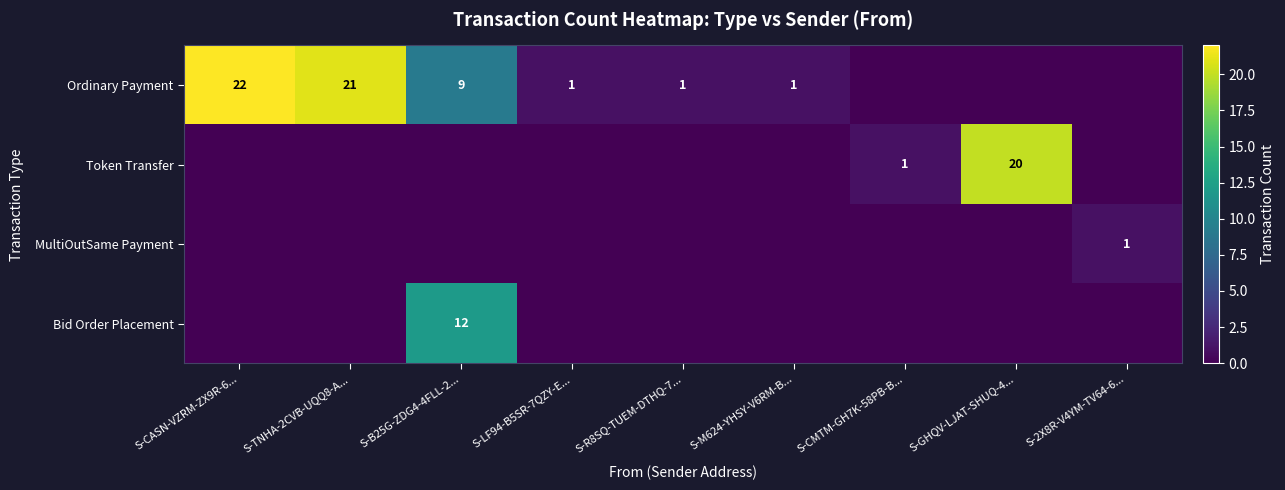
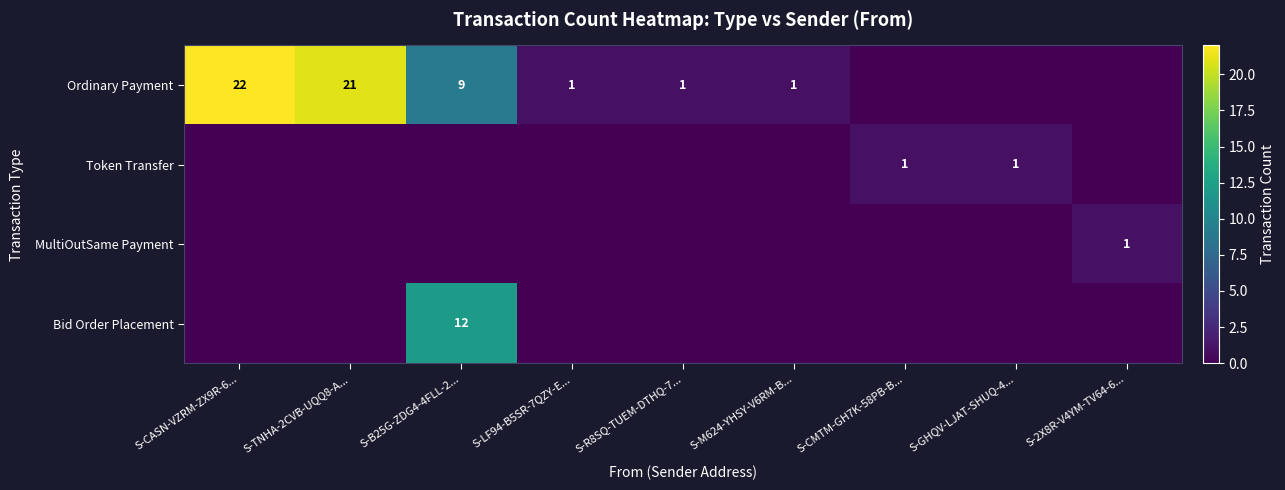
Token Transfer, S-GHQV-LJAT-SHUQ-4...: 20 -> 1
